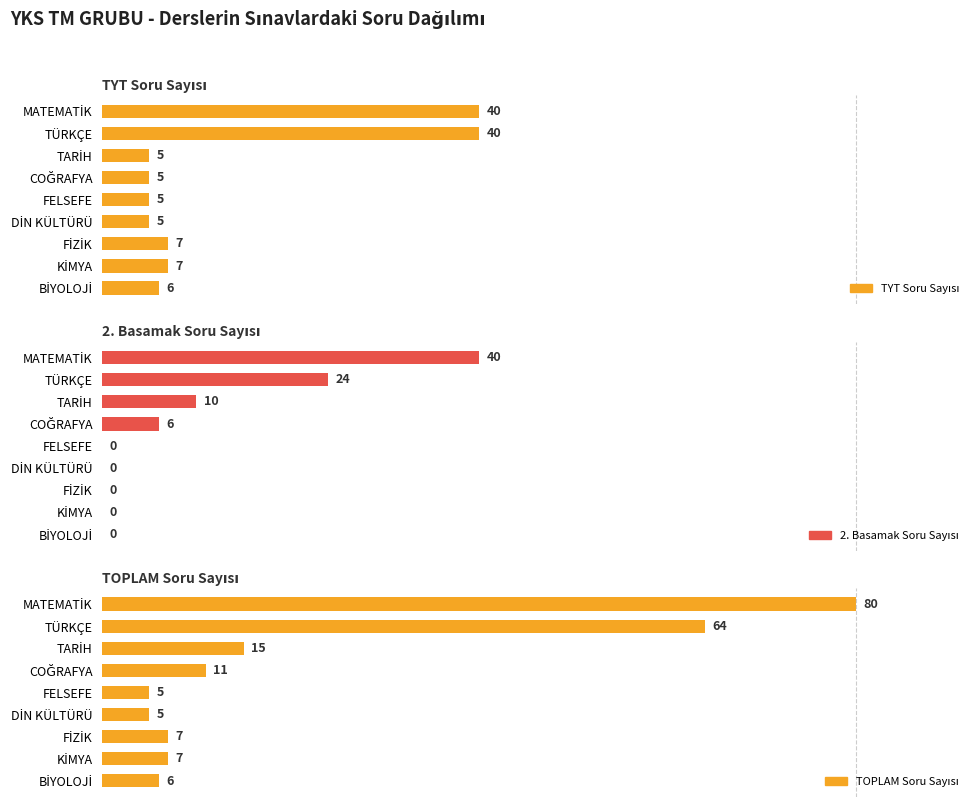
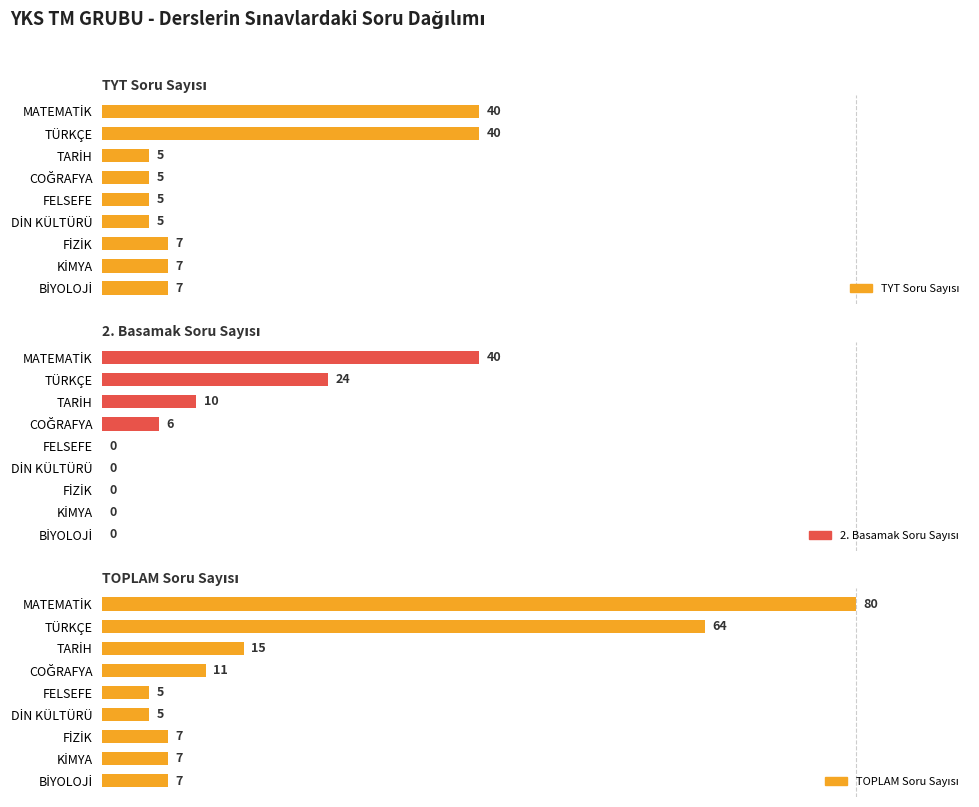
TYT Soru Sayısı, BİYOLOJİ: 6 -> 7
TOPLAM Soru Sayısı, BİYOLOJİ: 6 -> 7
